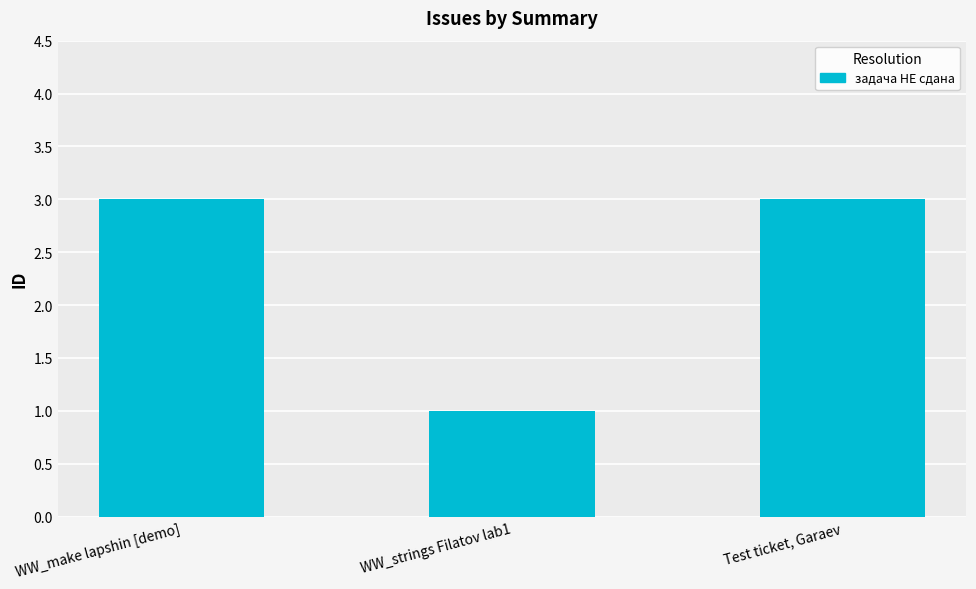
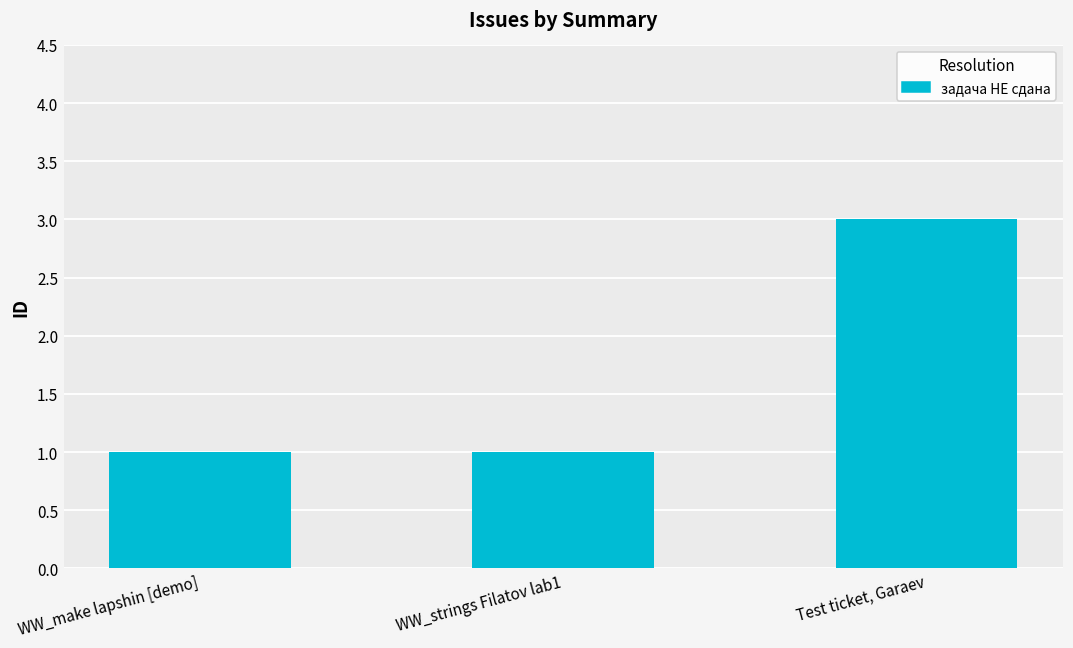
WW_make lapshin [demo]: 3 -> 1
